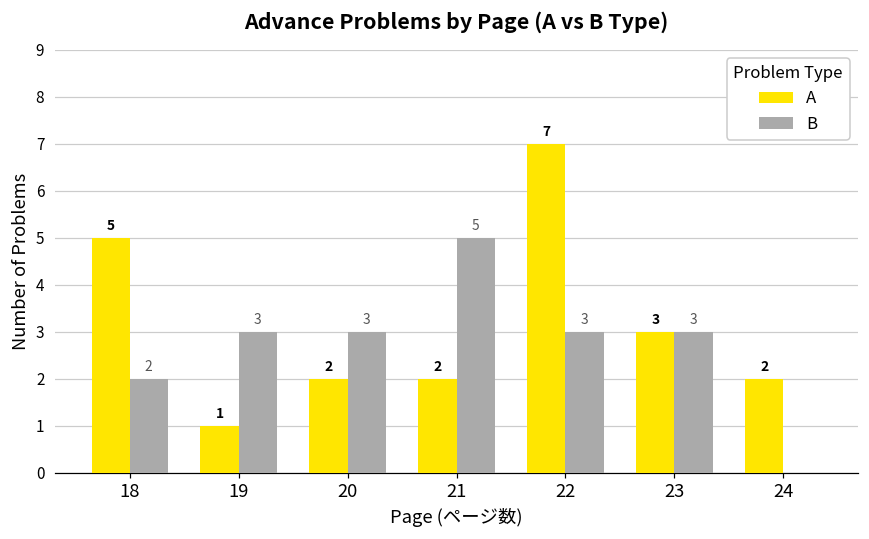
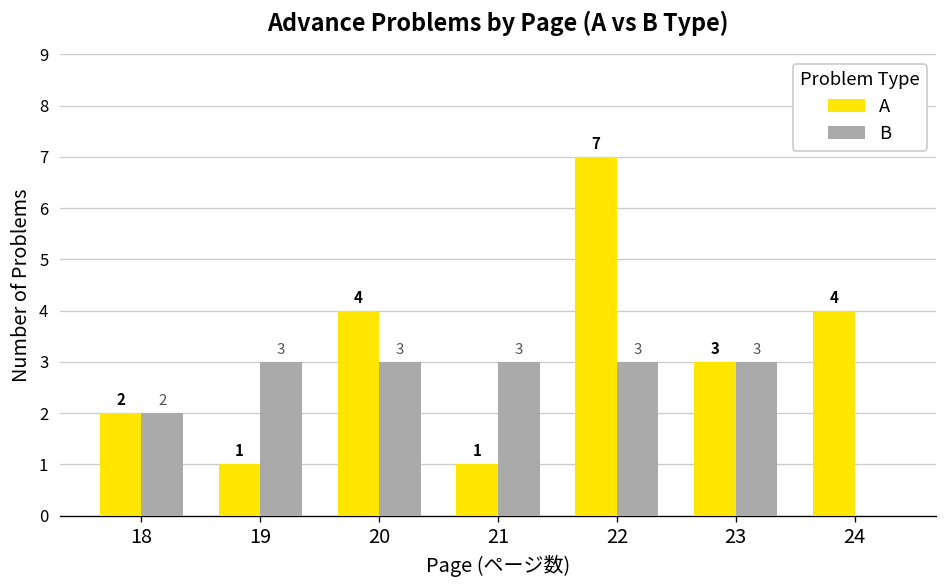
A, 18: 5 -> 2
A, 20: 2 -> 4
A, 21: 2 -> 1
B, 21: 5 -> 3
A, 24: 2 -> 4
